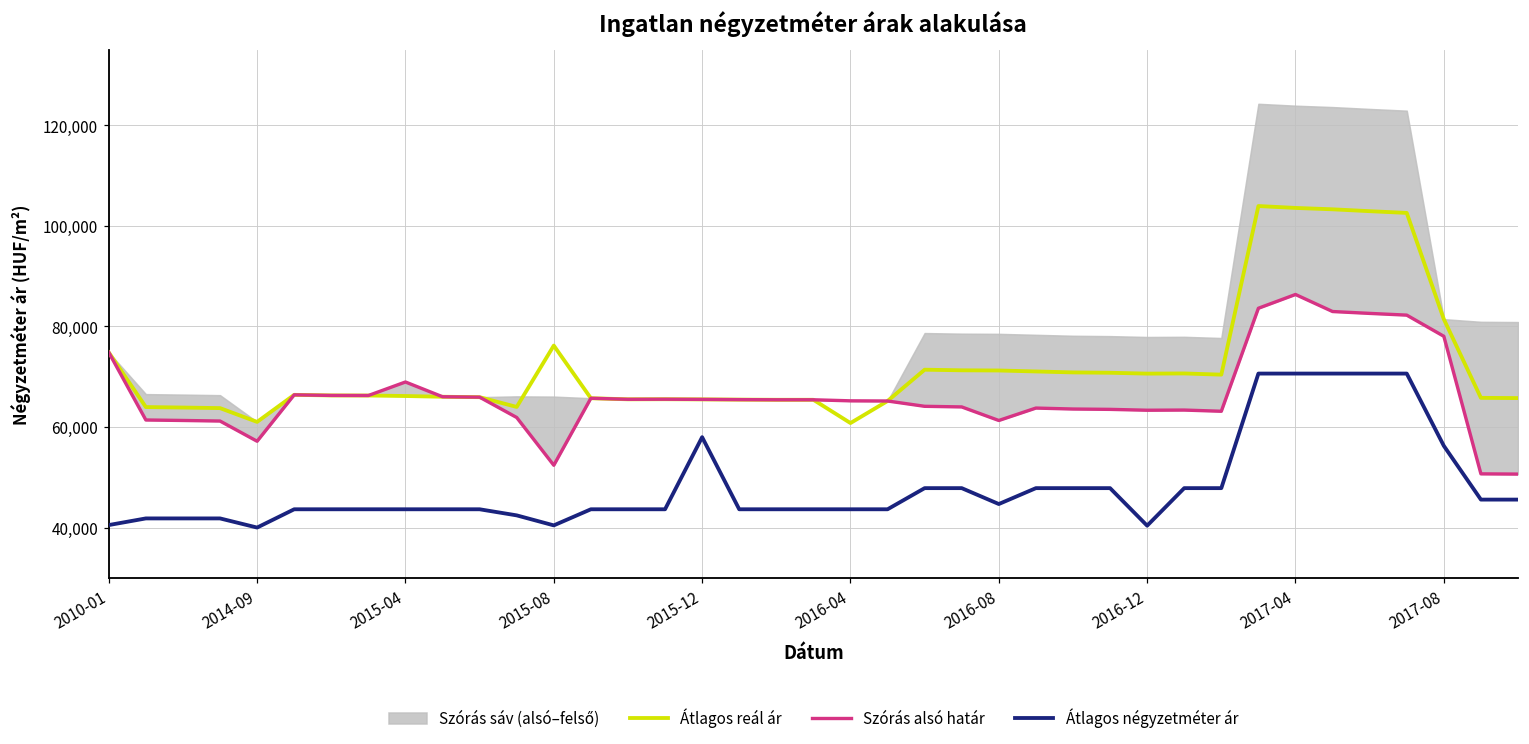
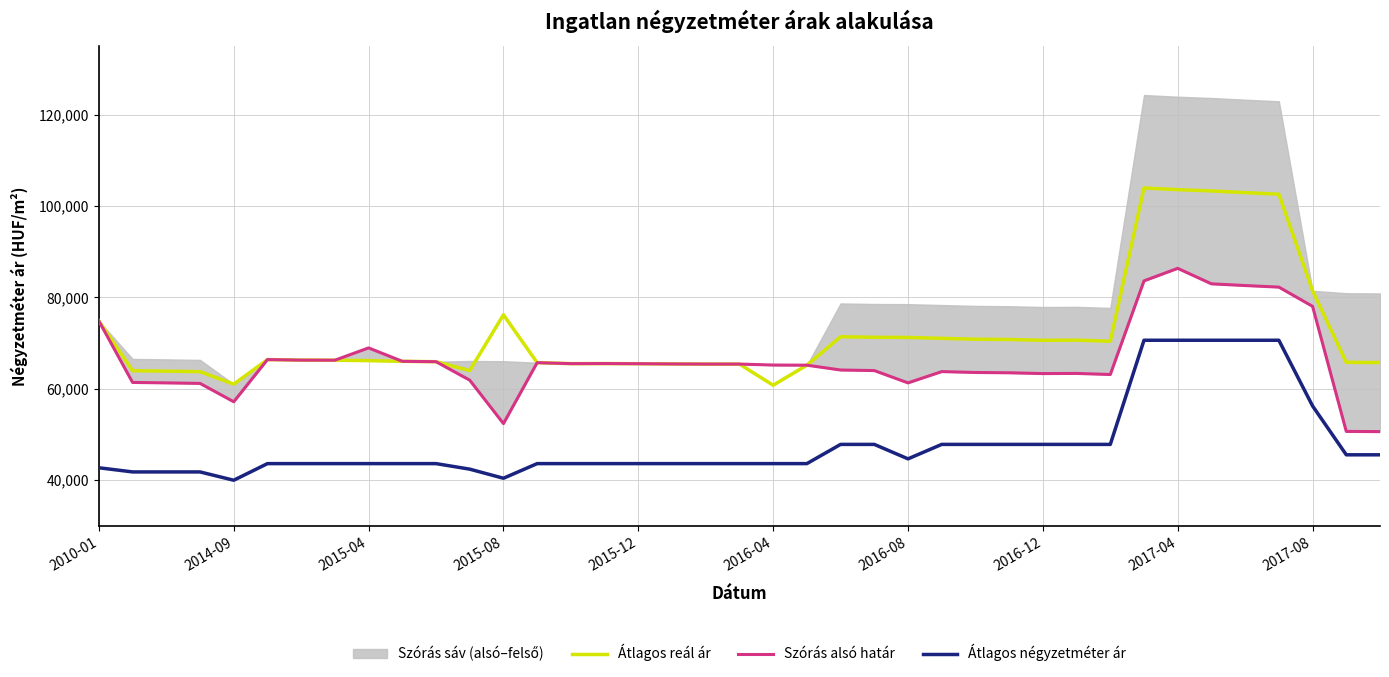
Átlagos négyzetméter ár, 2010-01: 40,000 -> 43,000
Átlagos négyzetméter ár, 2015-12: 58,000 -> 44,000
Átlagos négyzetméter ár, 2016-12: 40,000 -> 48,000
